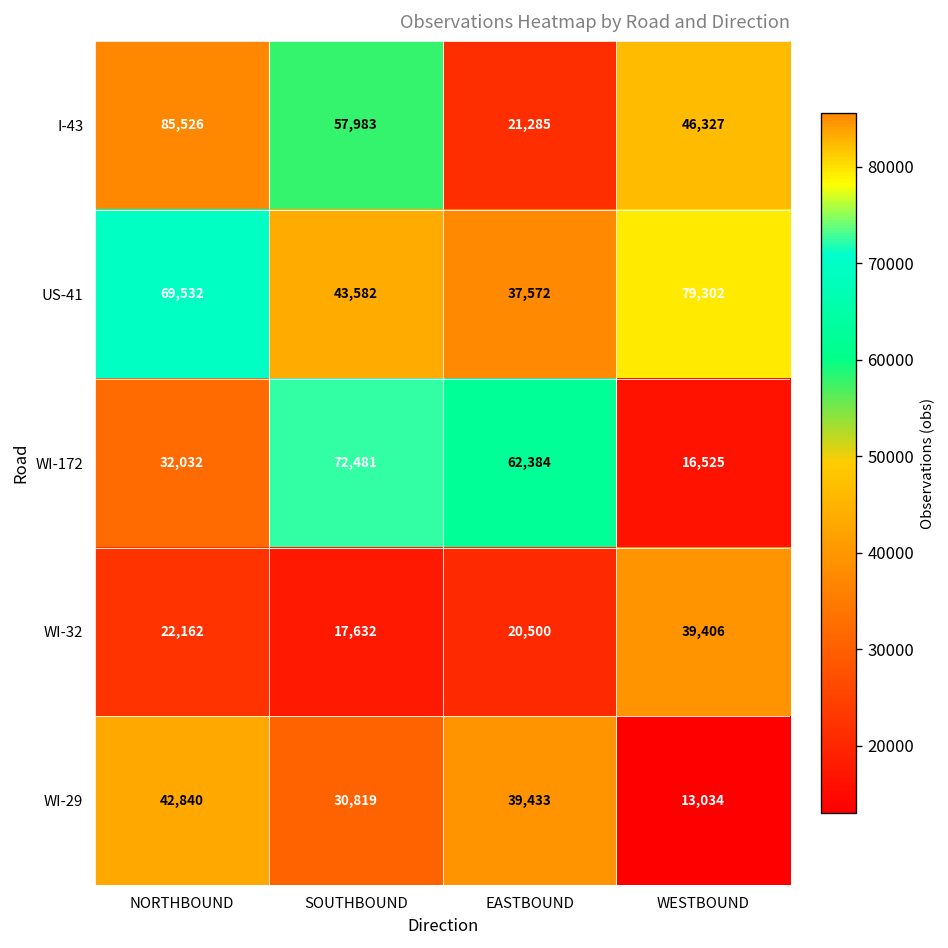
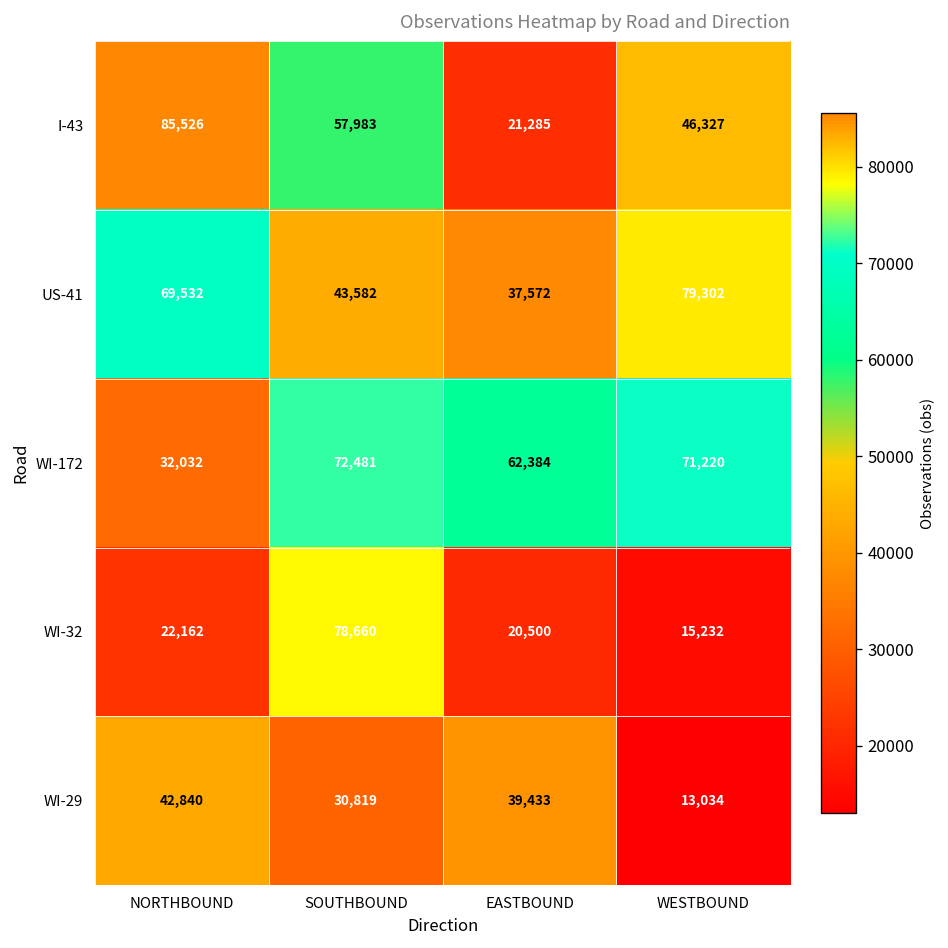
WI-172, WESTBOUND: 16,525 -> 71,220
WI-32, SOUTHBOUND: 17,632 -> 78,660
WI-32, WESTBOUND: 39,406 -> 15,232
